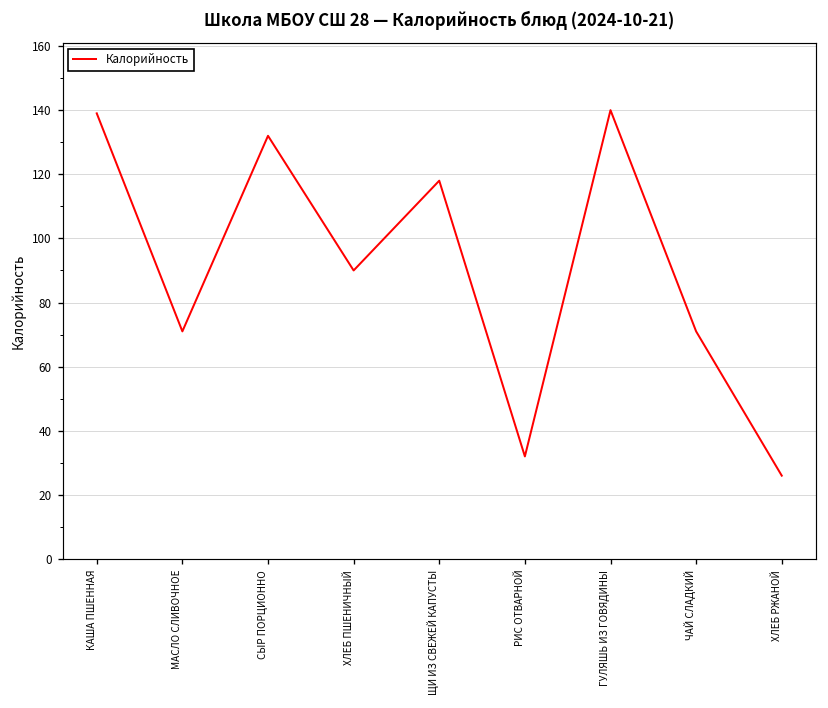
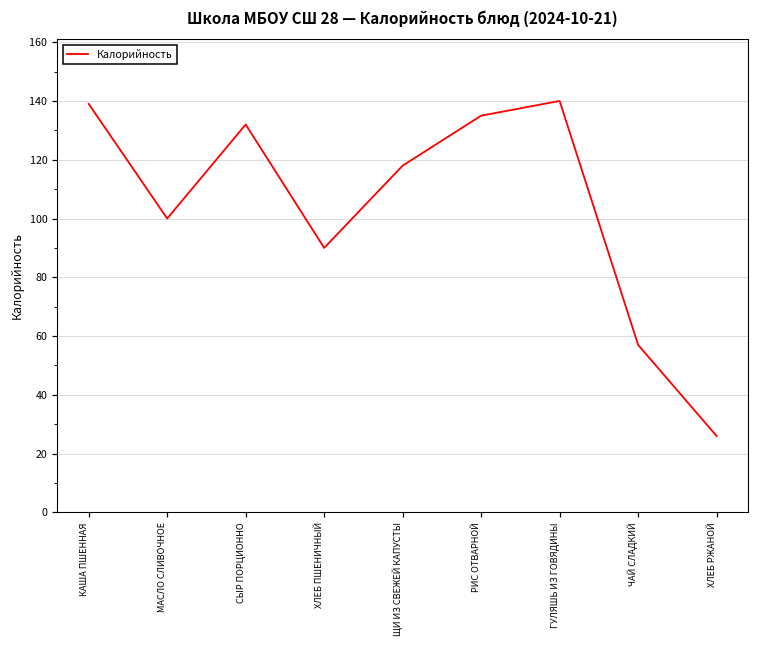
МАСЛО СЛИВОЧНОЕ: 71 -> 100
РИС ОТВАРНОЙ: 32 -> 135
ЧАЙ СЛАДКИЙ: 71 -> 57
